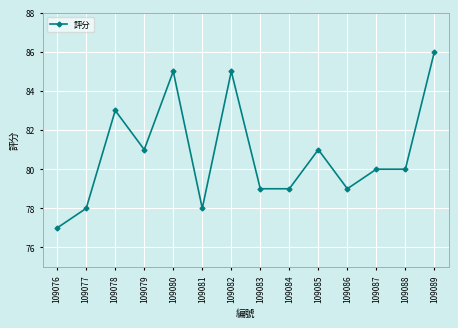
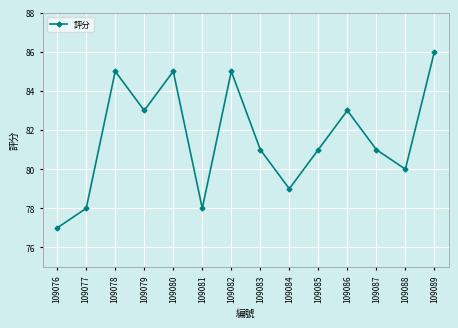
109078: 83 -> 85
109079: 81 -> 83
109083: 79 -> 81
109086: 79 -> 83
109087: 80 -> 81
